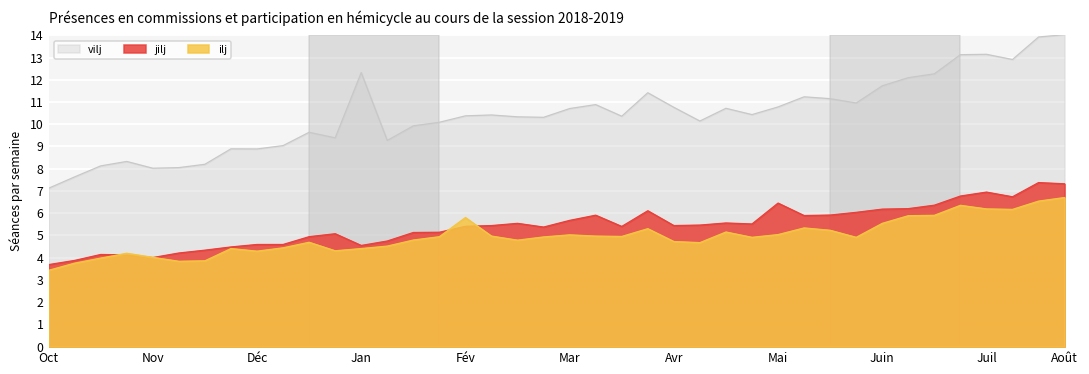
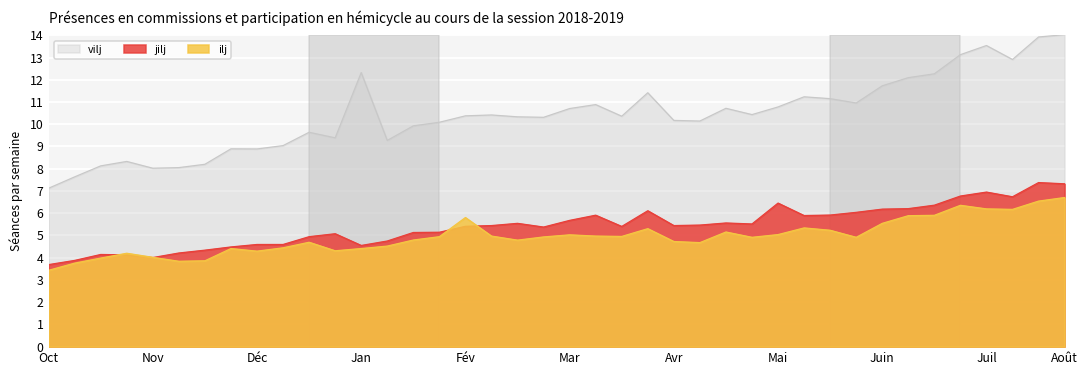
vilj, Avr: 10.8 -> 10.2
vilj, Juil: 13.1 -> 13.5
